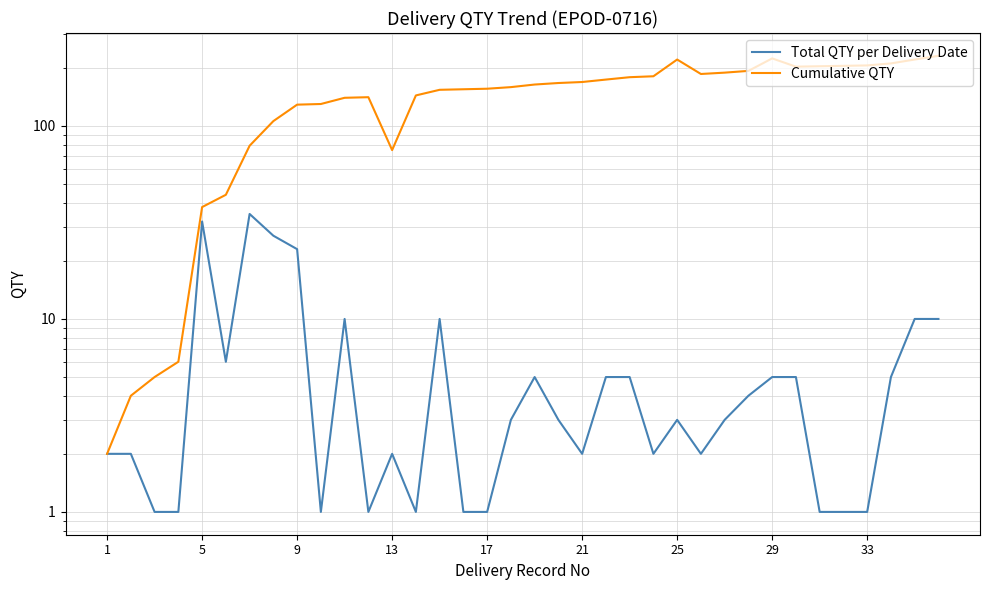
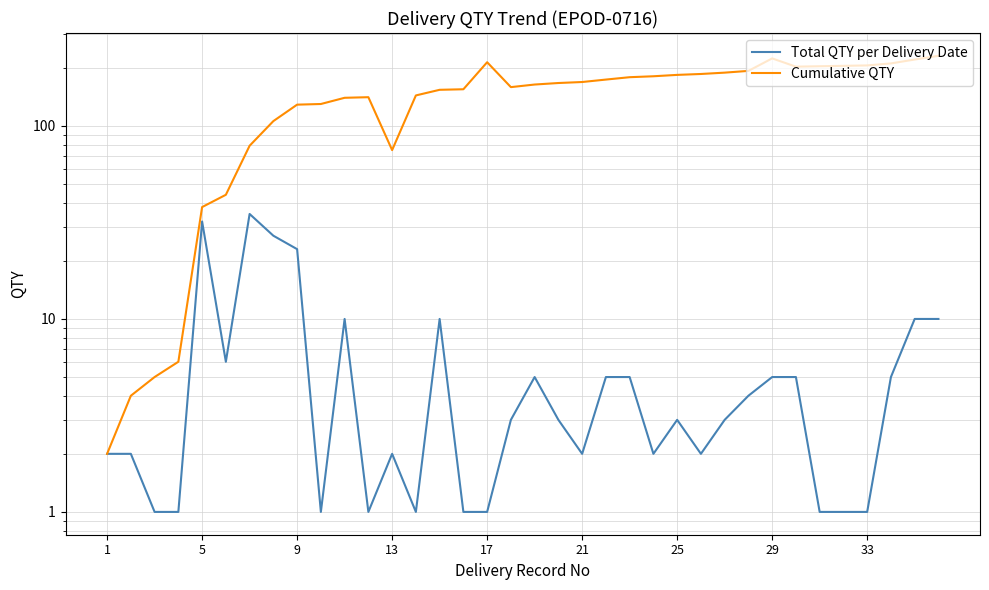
Cumulative QTY, 17: 160 -> 210
Cumulative QTY, 25: 220 -> 180
